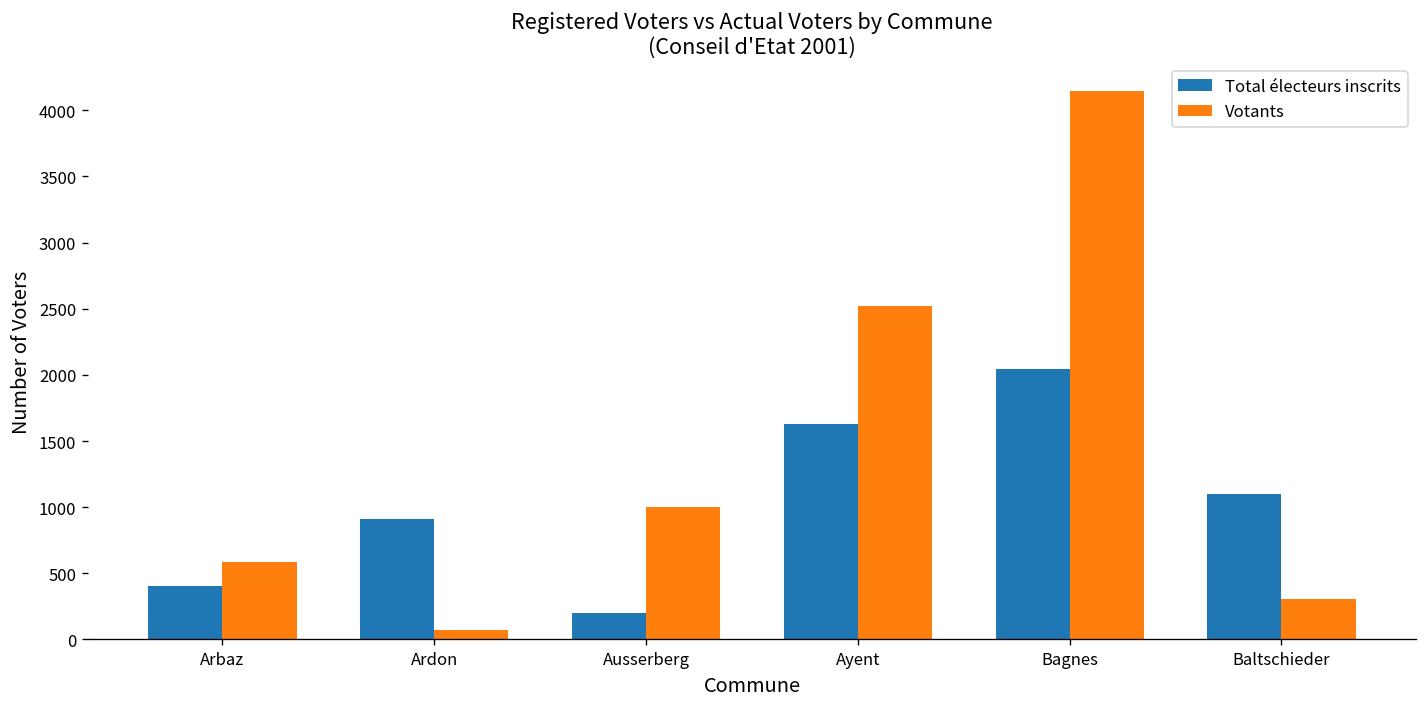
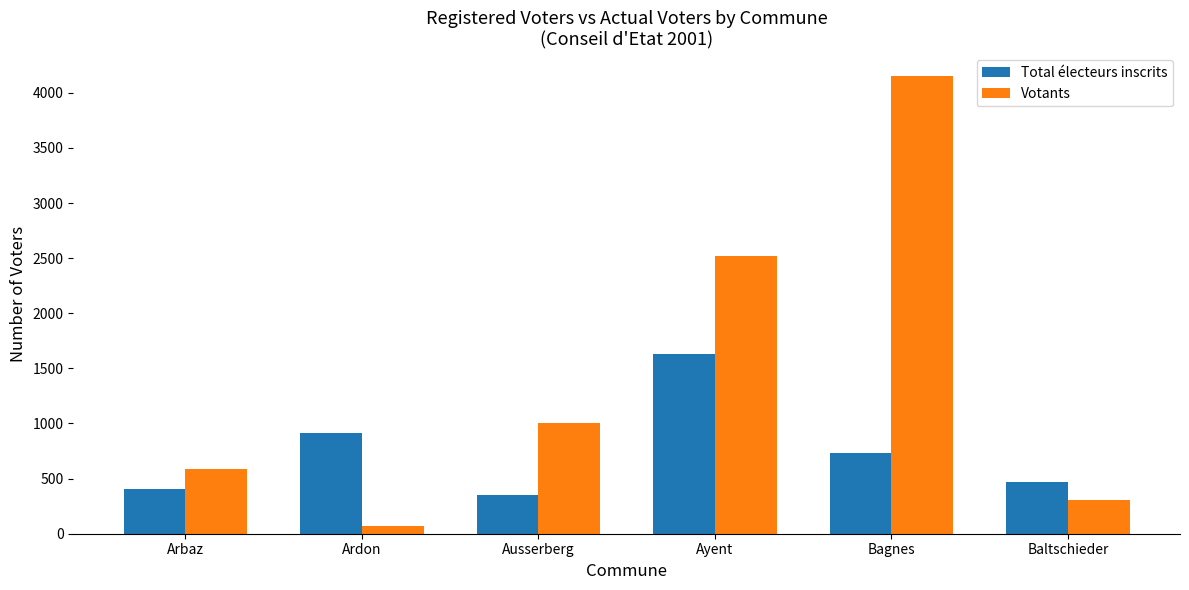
Total électeurs inscrits, Ausserberg: 200 -> 350
Total électeurs inscrits, Bagnes: 2050 -> 730
Total électeurs inscrits, Baltschieder: 1100 -> 470
